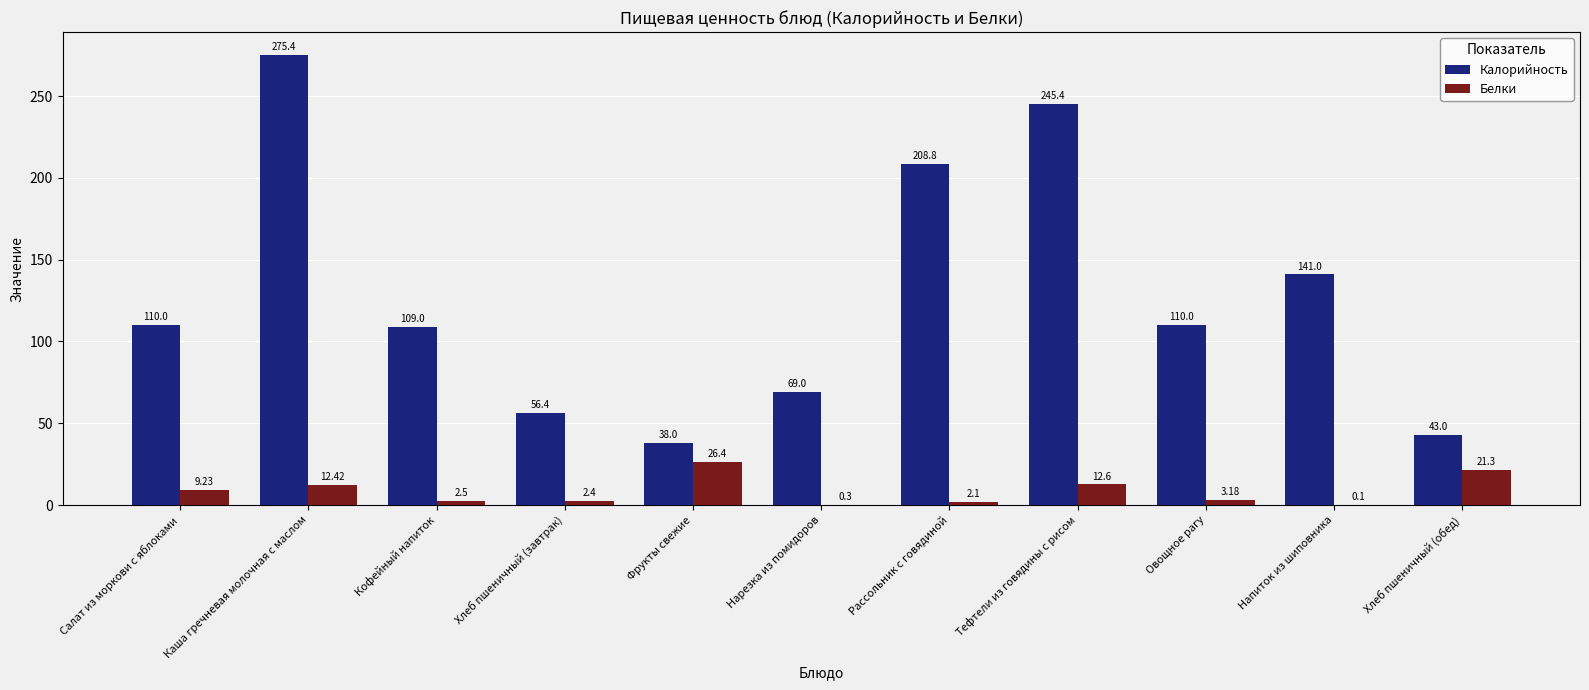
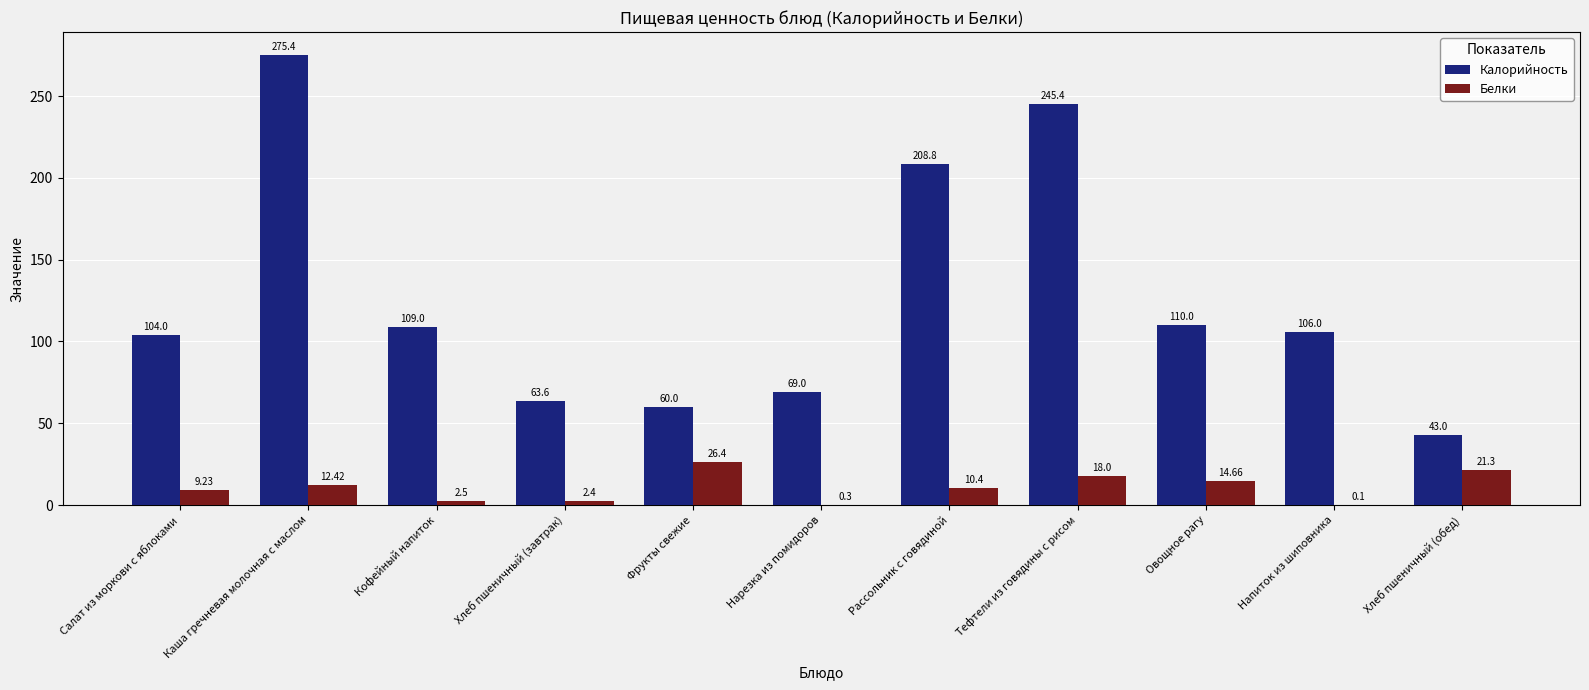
Калорийность, Салат из моркови с яблоками: 110.0 -> 104.0
Калорийность, Хлеб пшеничный (завтрак): 56.4 -> 63.6
Калорийность, Фрукты свежие: 38.0 -> 60.0
Белки, Рассольник с говядиной: 2.1 -> 10.4
Белки, Тефтели из говядины с рисом: 12.6 -> 18.0
Белки, Овощное рагу: 3.18 -> 14.66
Калорийность, Напиток из шиповника: 141.0 -> 106.0
